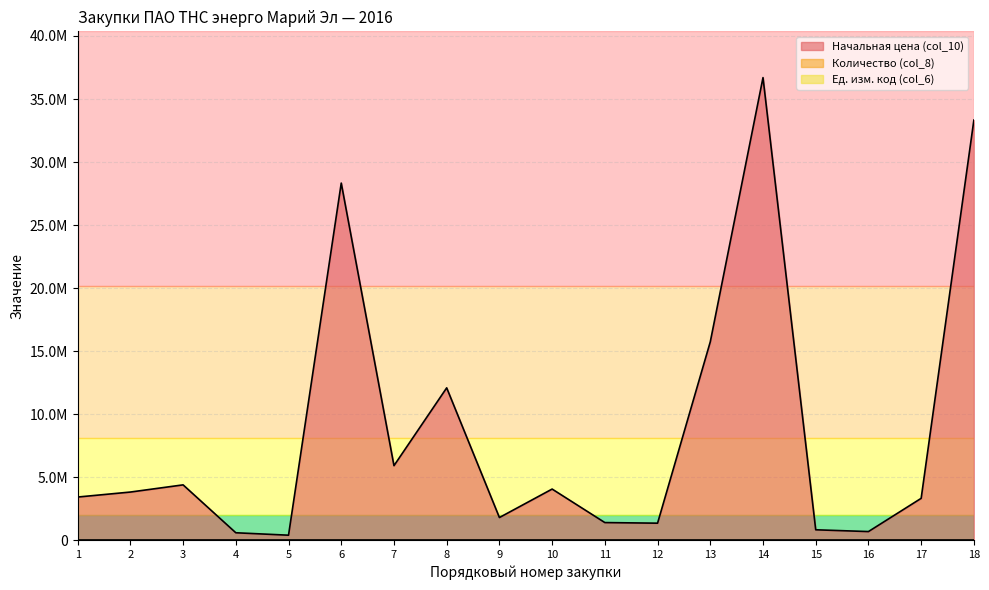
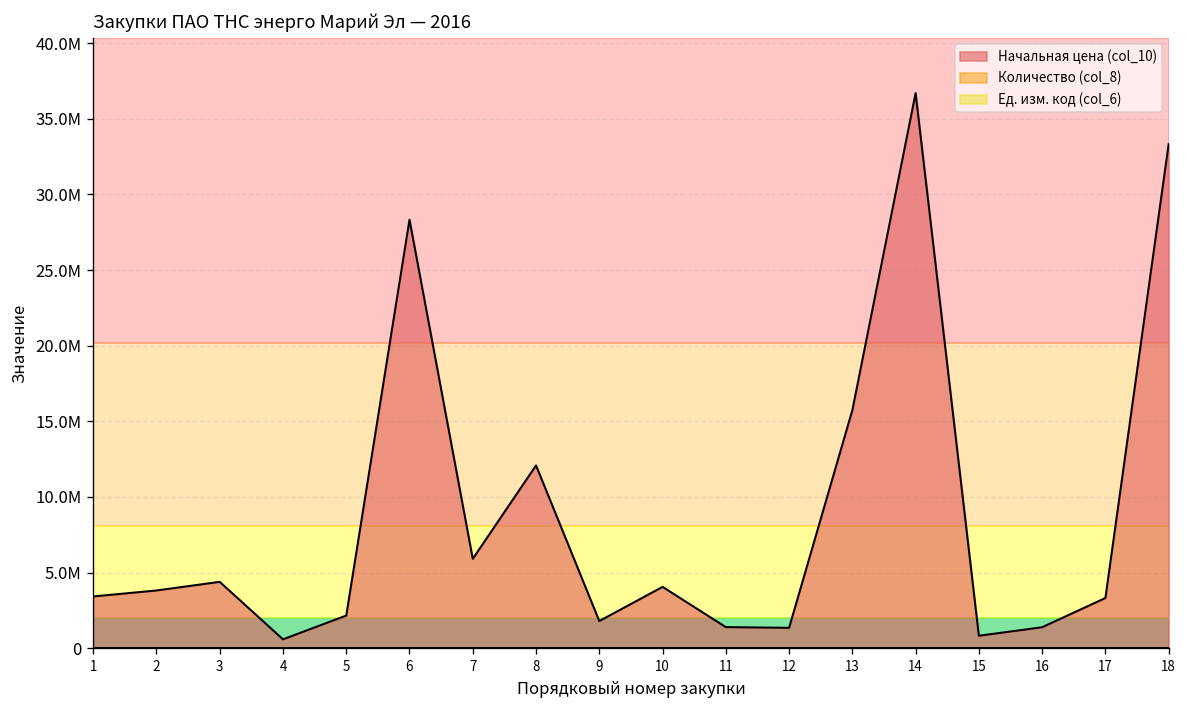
Начальная цена (col_10), 5: 400000 -> 2200000
Начальная цена (col_10), 16: 700000 -> 1400000
